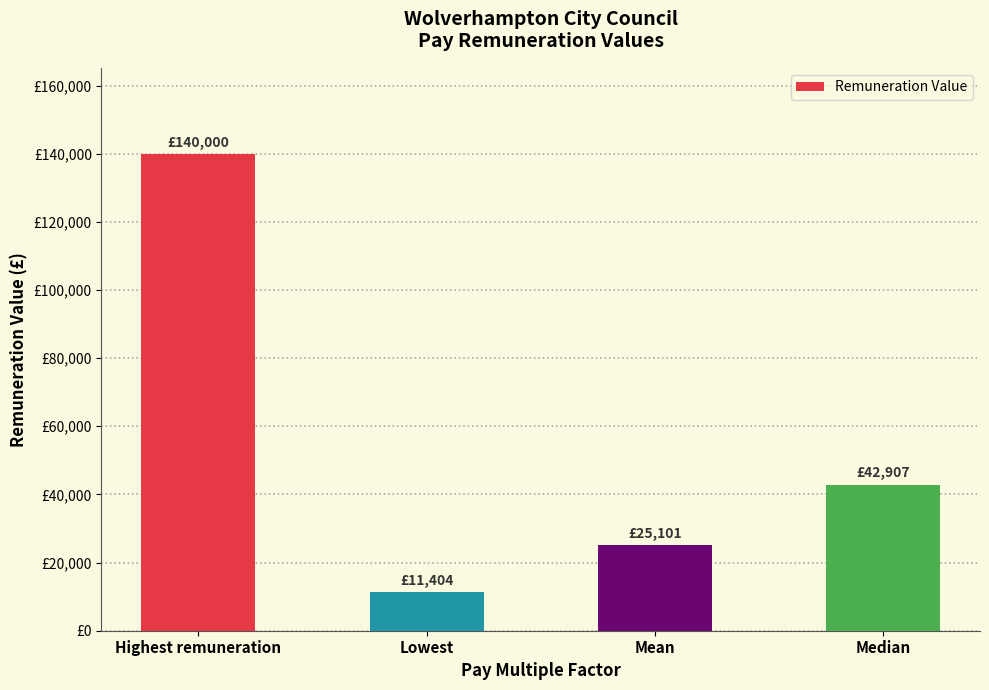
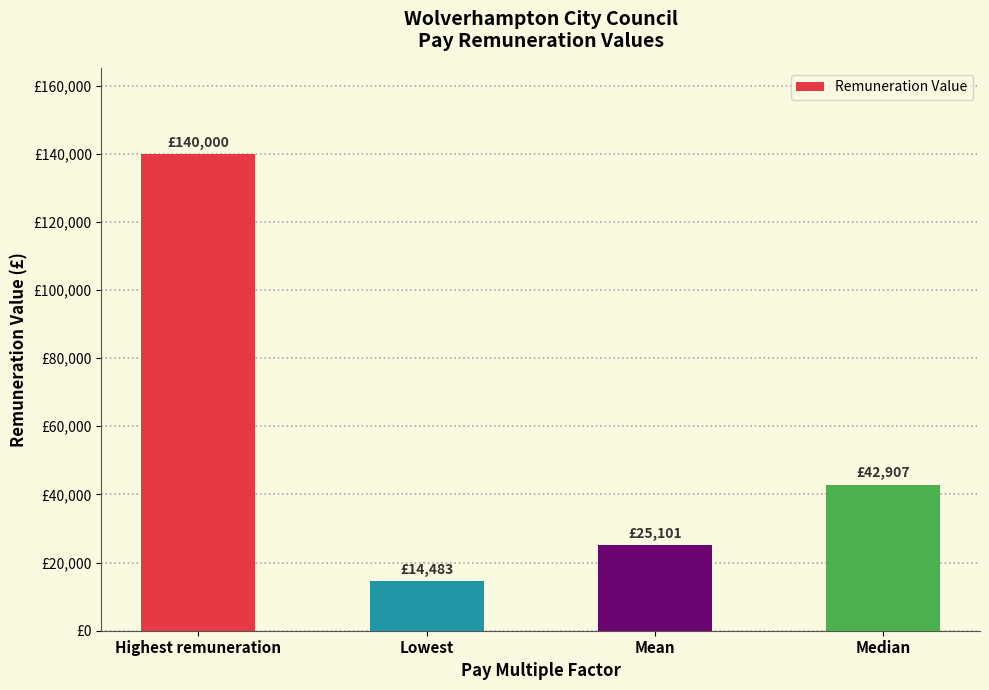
Lowest: £11,404 -> £14,483
